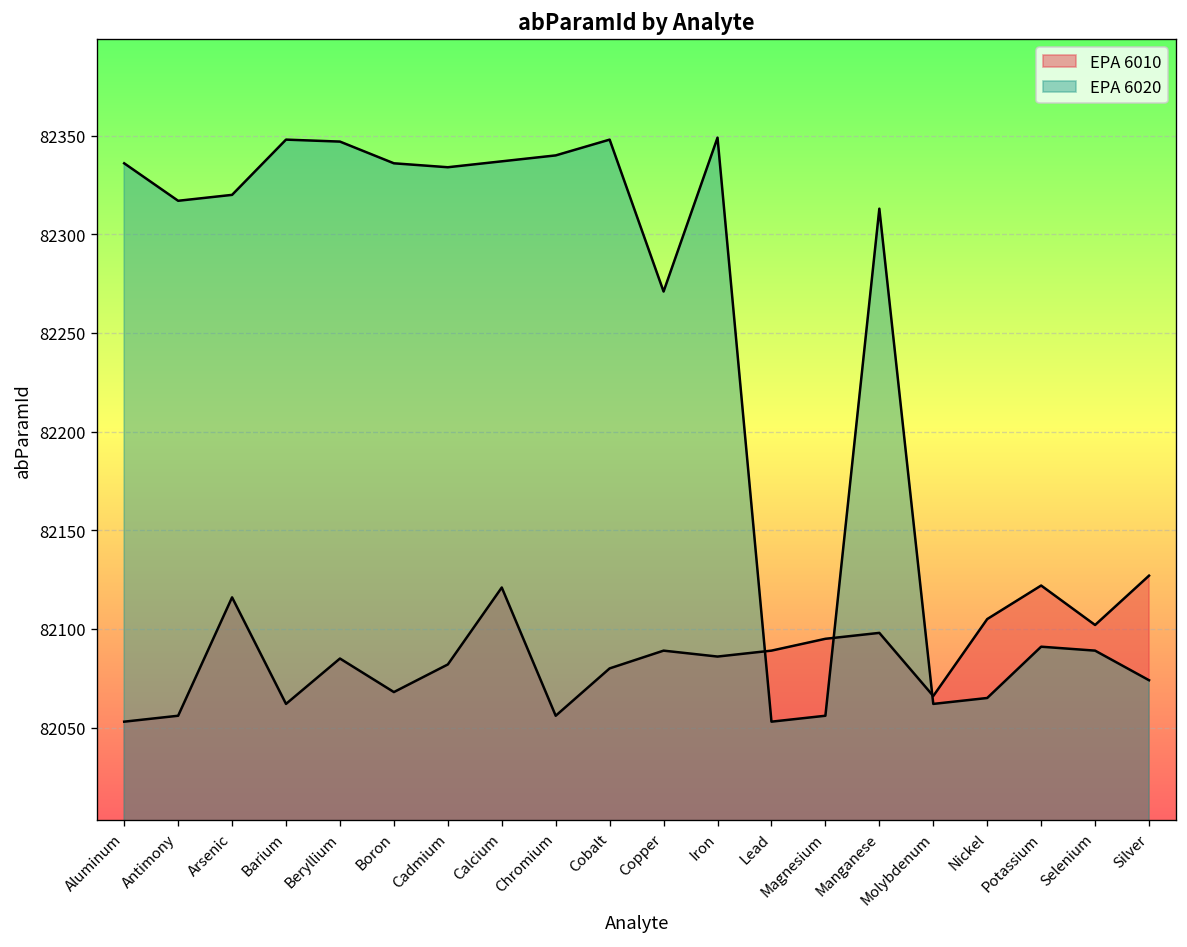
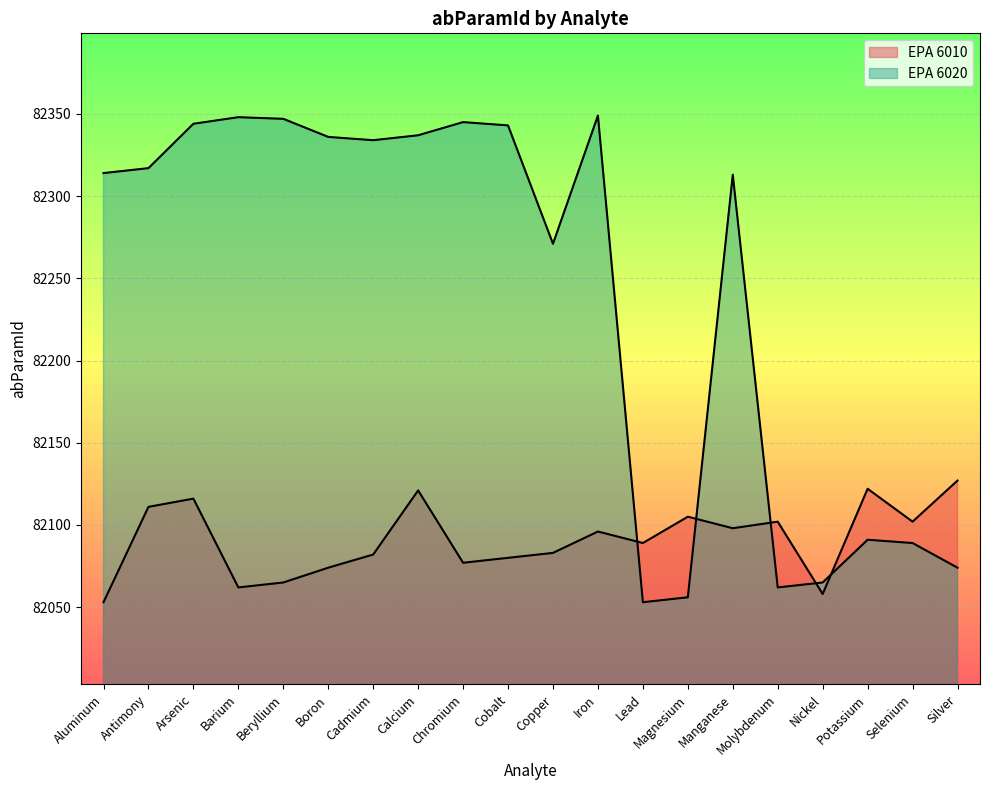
EPA 6020, Aluminum: 82336 -> 82314
EPA 6010, Antimony: 82056 -> 82111
EPA 6020, Arsenic: 82320 -> 82344
EPA 6010, Beryllium: 82085 -> 82065
EPA 6010, Boron: 82068 -> 82074
EPA 6010, Chromium: 82056 -> 82077
EPA 6020, Chromium: 82340 -> 82345
EPA 6020, Cobalt: 82348 -> 82343
EPA 6010, Copper: 82089 -> 82083
EPA 6010, Iron: 82086 -> 82096
EPA 6010, Magnesium: 82095 -> 82105
EPA 6010, Molybdenum: 82066 -> 82102
EPA 6010, Nickel: 82105 -> 82058
